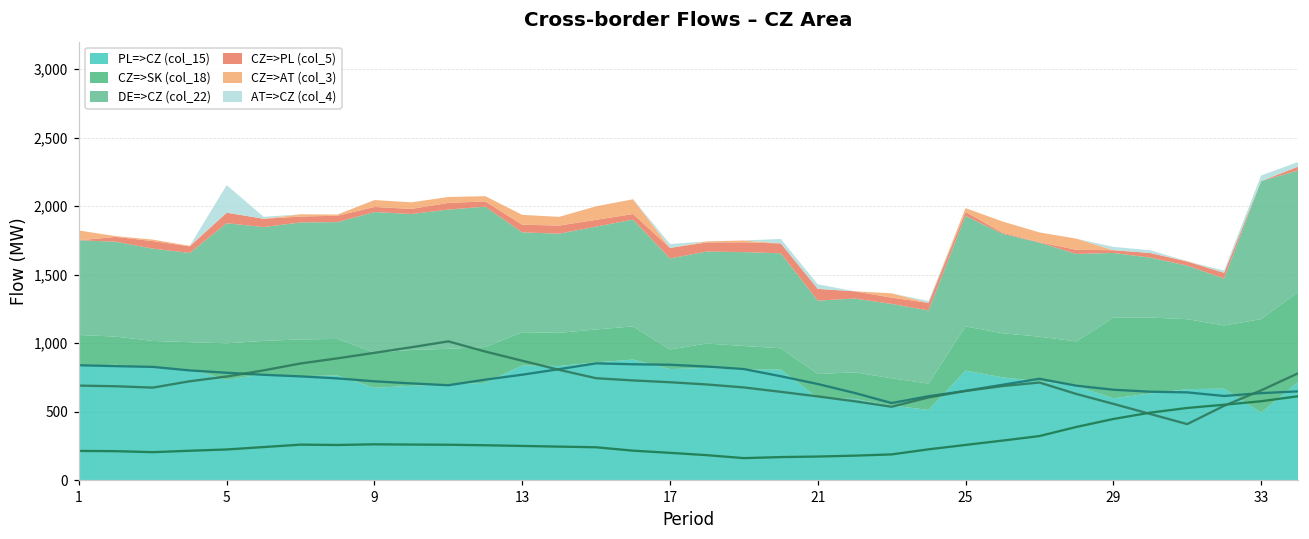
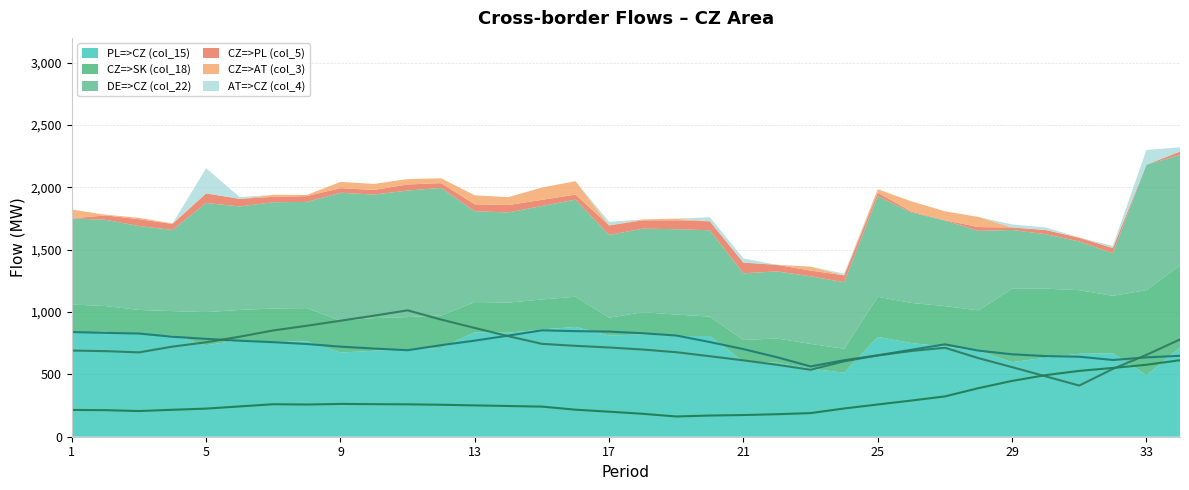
AT=>CZ (col_4), 33: 40 -> 120
